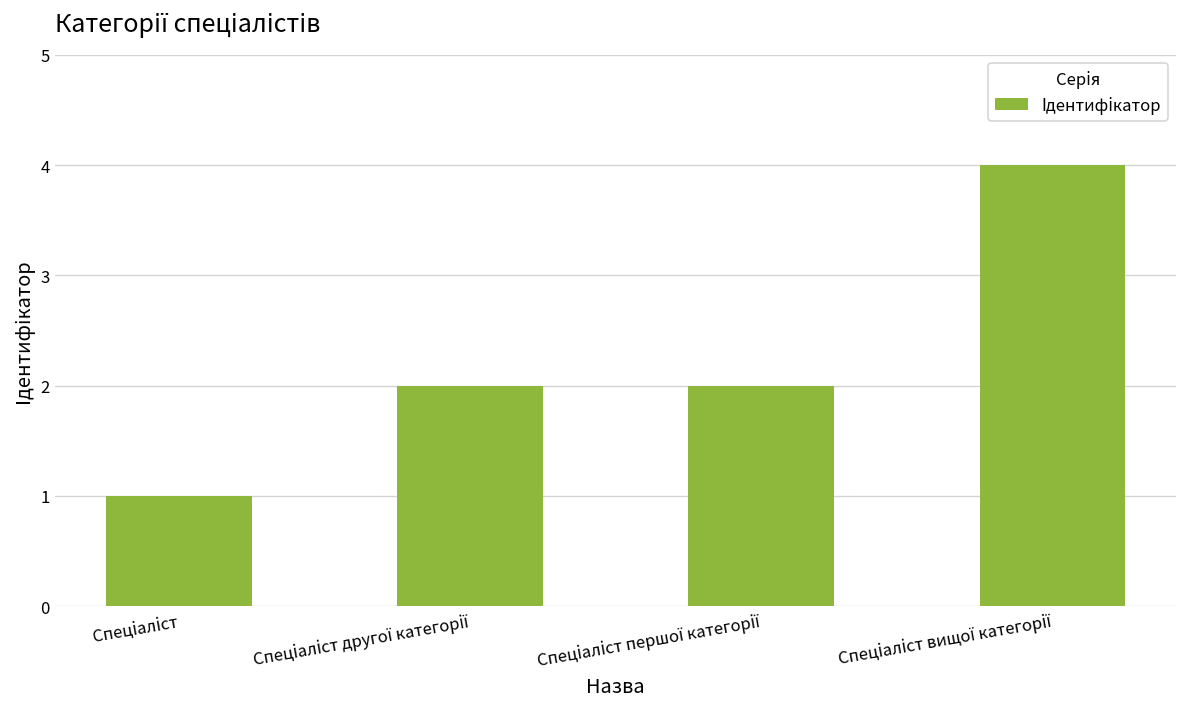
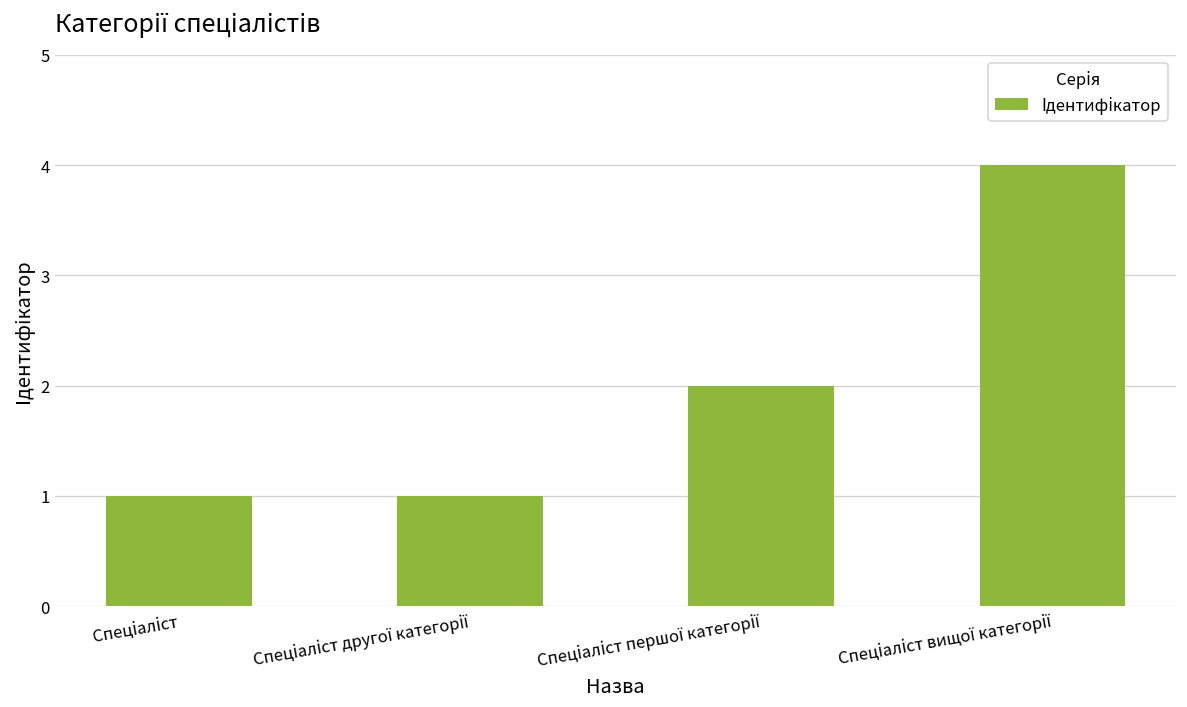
Спеціаліст другої категорії: 2 -> 1
